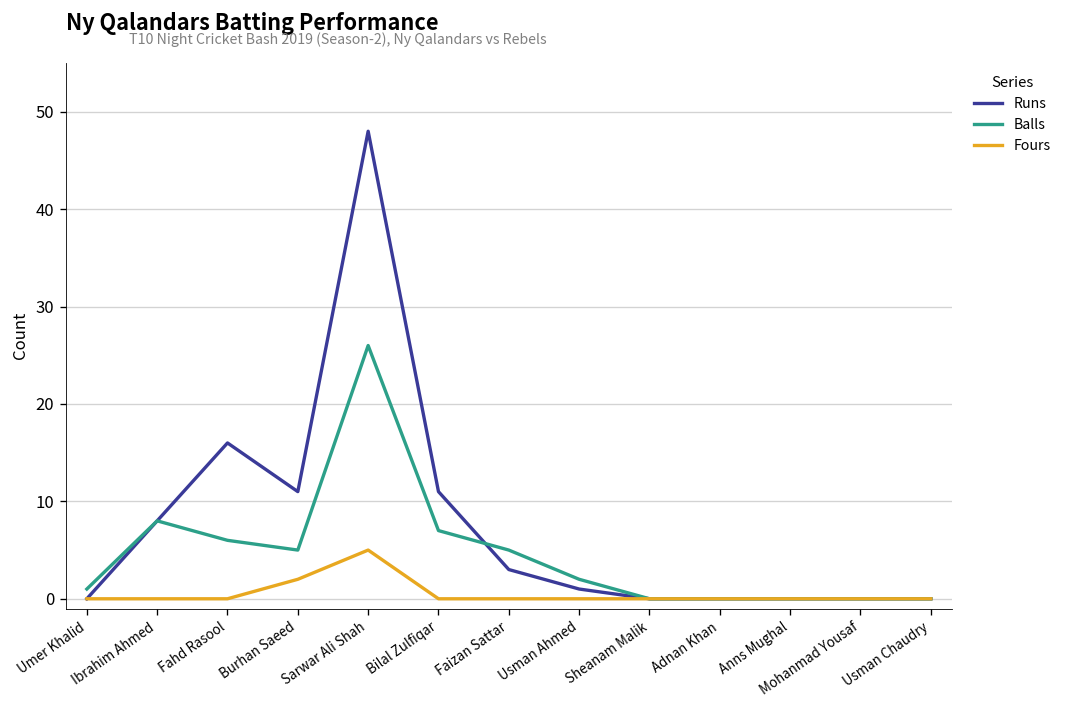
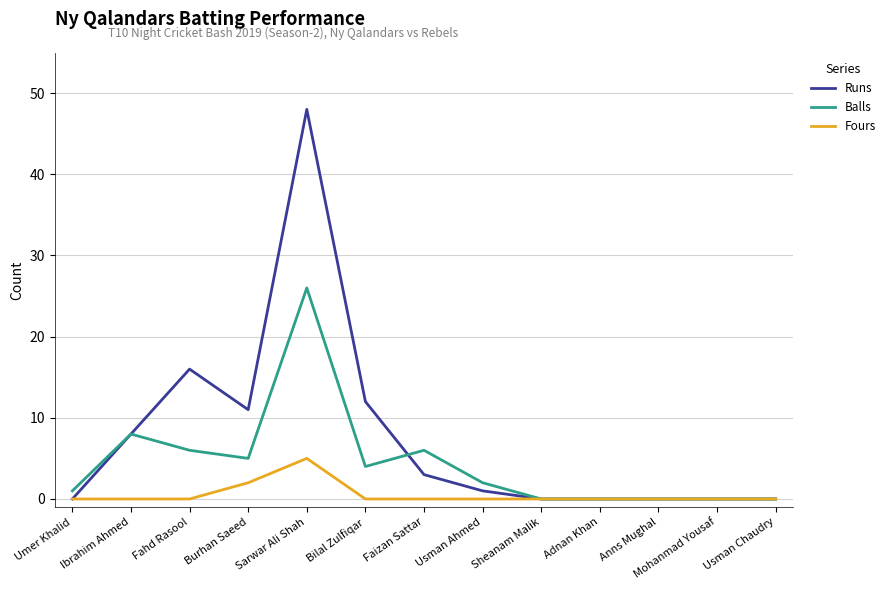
Runs, Bilal Zulfiqar: 11 -> 12
Balls, Bilal Zulfiqar: 7 -> 4
Balls, Faizan Sattar: 5 -> 6
